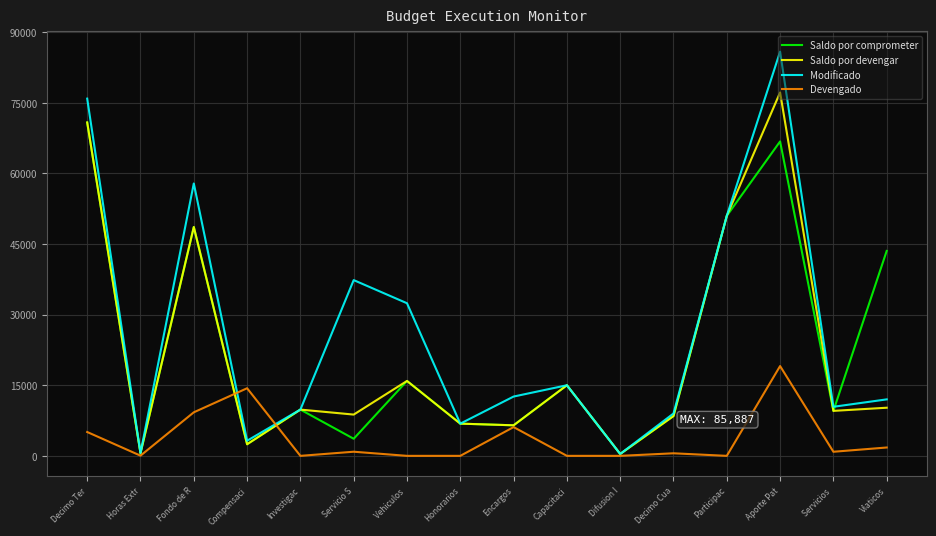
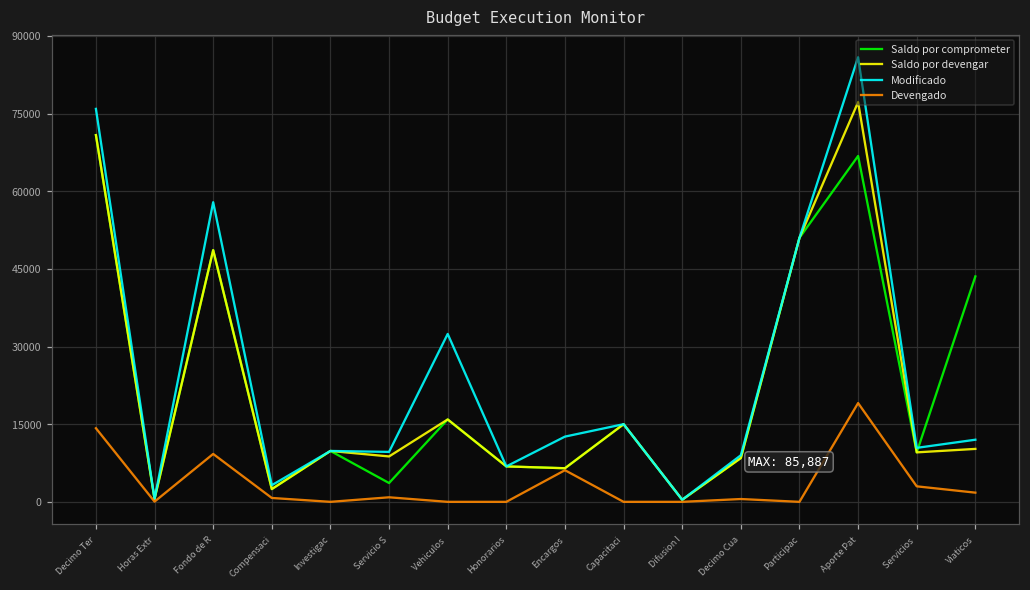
Devengado, Decimo Ter: 5000 -> 14000
Devengado, Compensaci: 14000 -> 1000
Modificado, Servicio S: 37000 -> 10000
Devengado, Servicios: 1000 -> 3000
